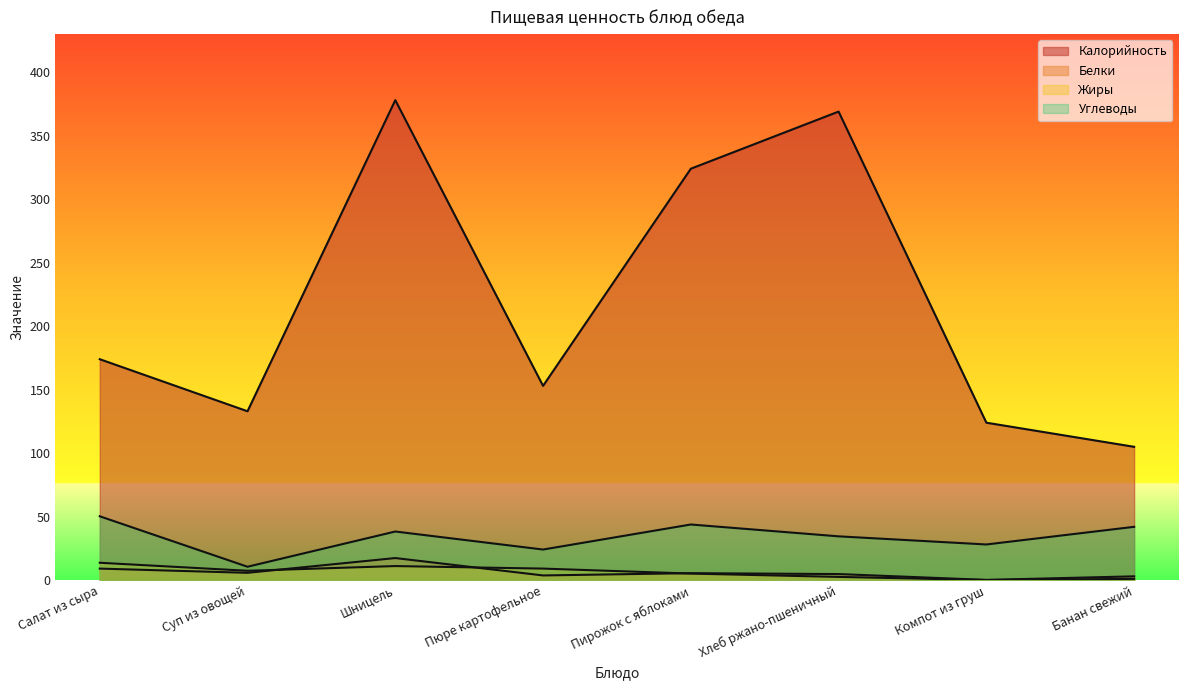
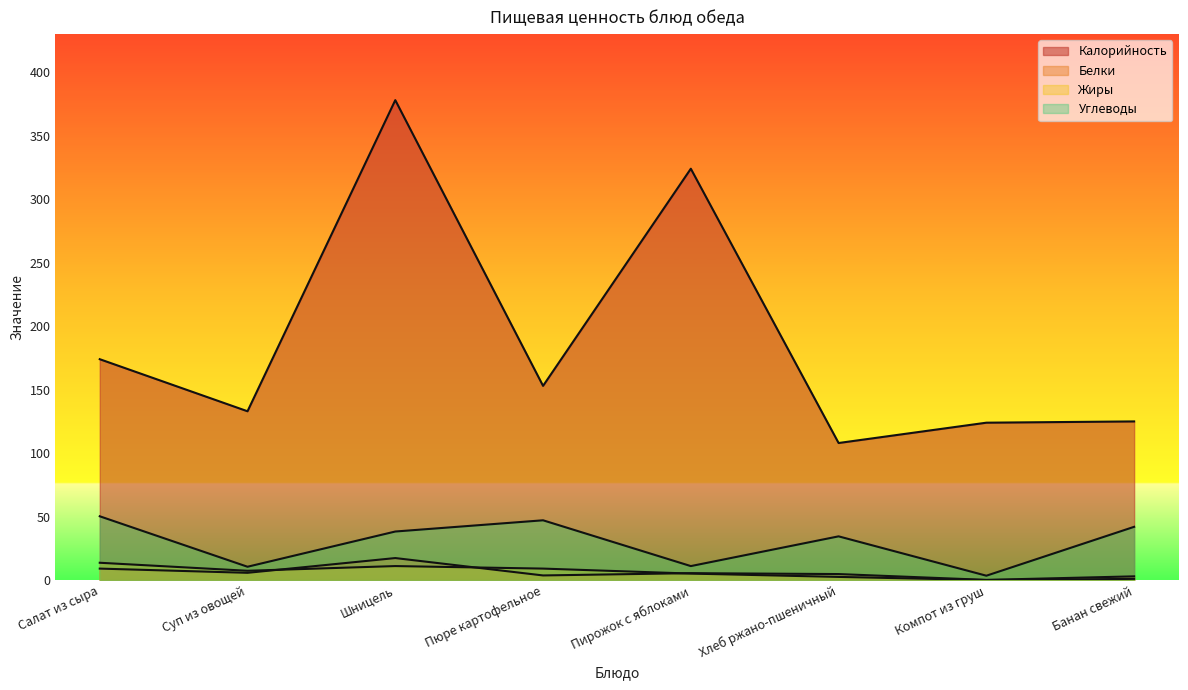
Углеводы, Пюре картофельное: 24 -> 47
Углеводы, Пирожок с яблоками: 44 -> 11
Калорийность, Хлеб ржано-пшеничный: 369 -> 108
Углеводы, Компот из груш: 28 -> 4
Калорийность, Банан свежий: 105 -> 125
